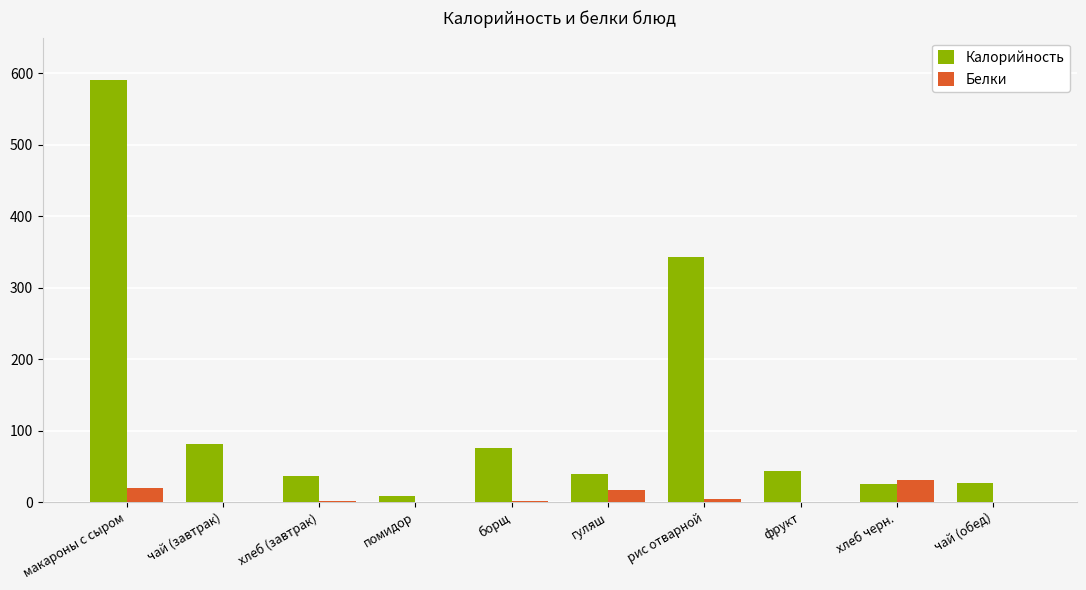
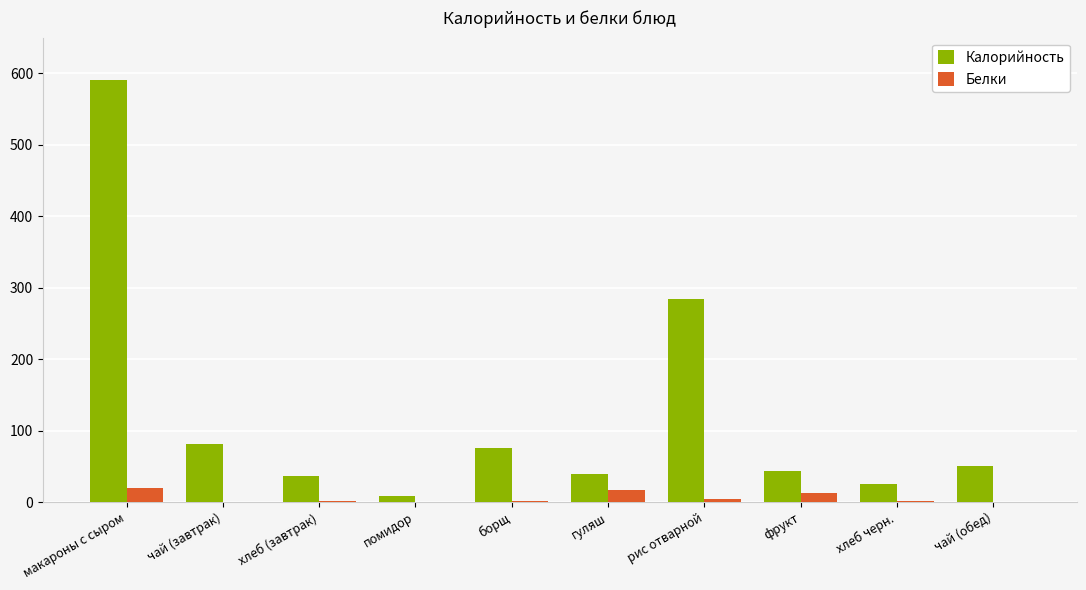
Калорийность, рис отварной: 340 -> 280
Белки, фрукт: 0 -> 10
Белки, хлеб черн.: 30 -> 0
Калорийность, чай (обед): 30 -> 50
